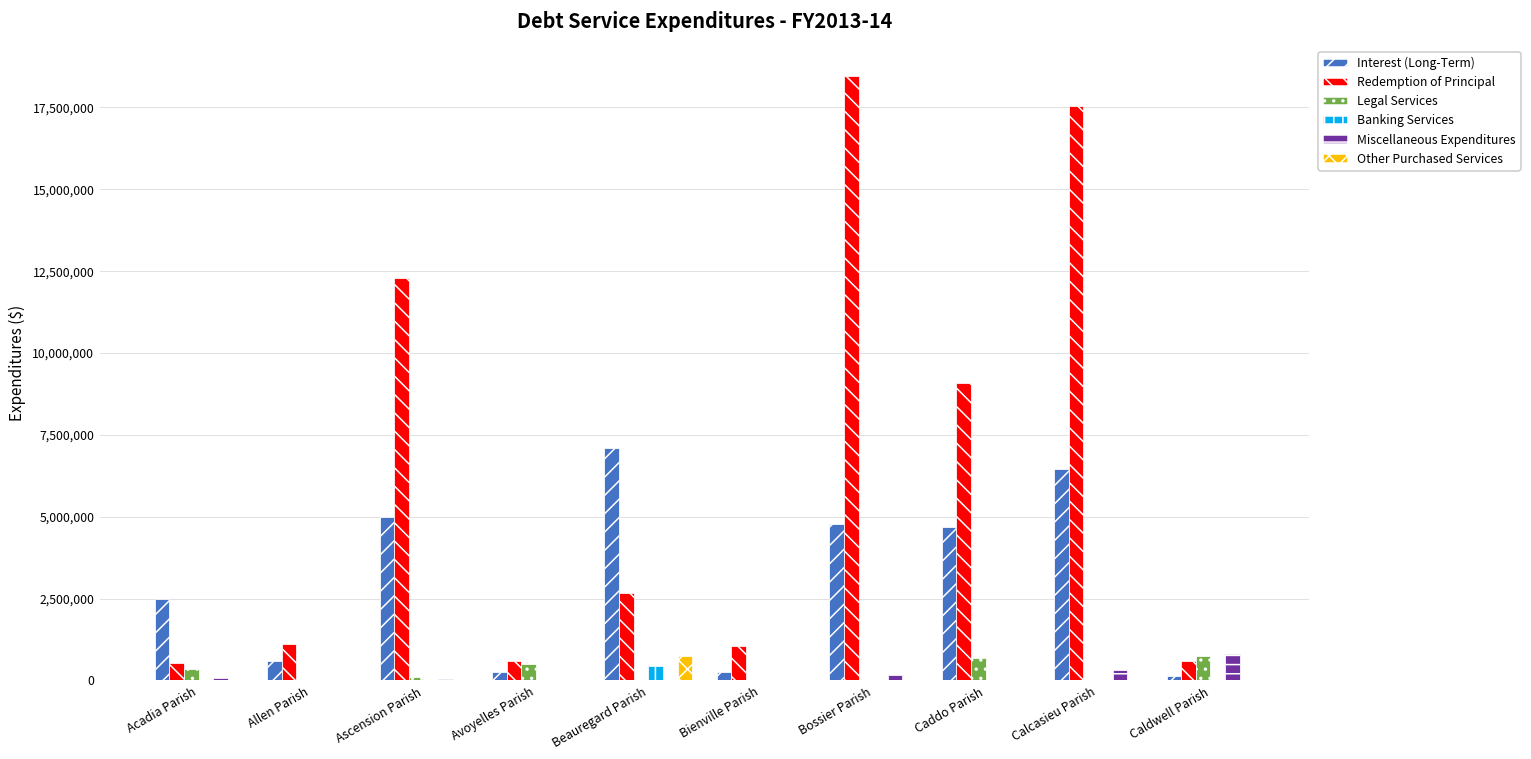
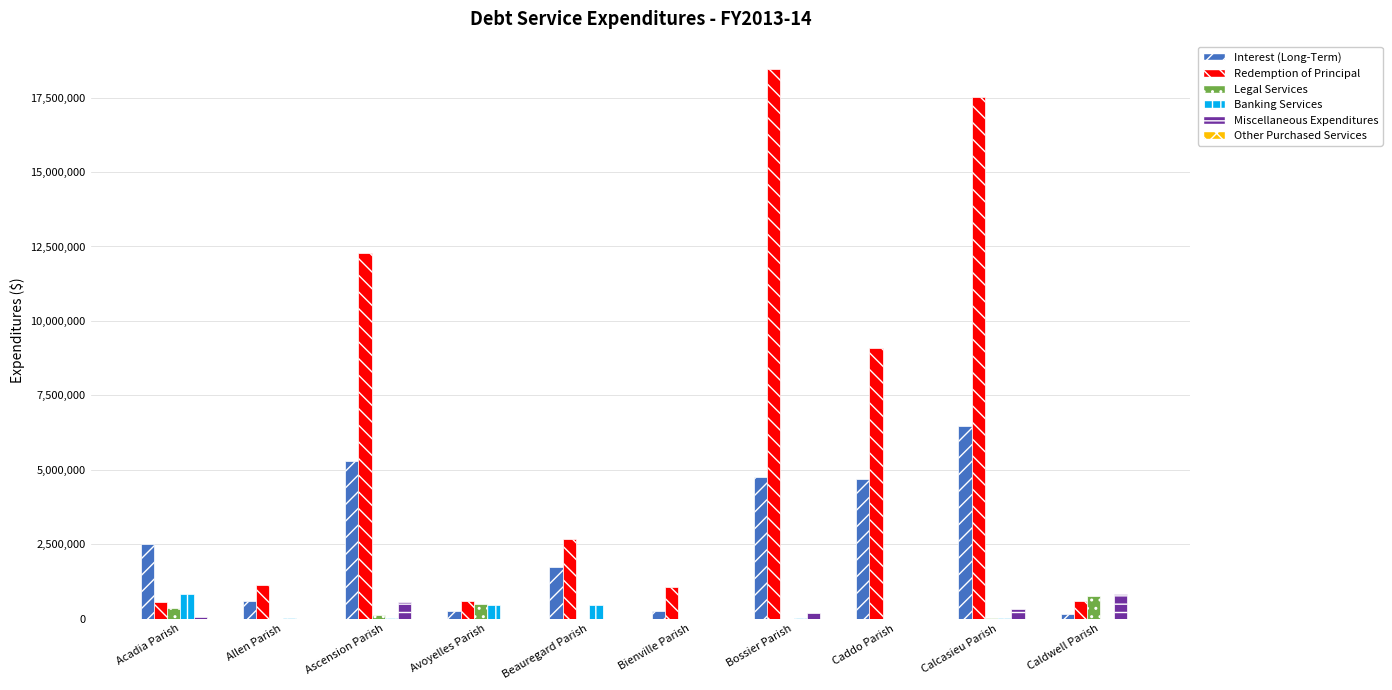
Banking Services, Acadia Parish: 0 -> 800,000
Interest (Long-Term), Ascension Parish: 5,000,000 -> 5,300,000
Miscellaneous Expenditures, Ascension Parish: 100,000 -> 600,000
Banking Services, Avoyelles Parish: 0 -> 400,000
Interest (Long-Term), Beauregard Parish: 7,100,000 -> 1,700,000
Other Purchased Services, Beauregard Parish: 700,000 -> 0
Legal Services, Caddo Parish: 700,000 -> 0
